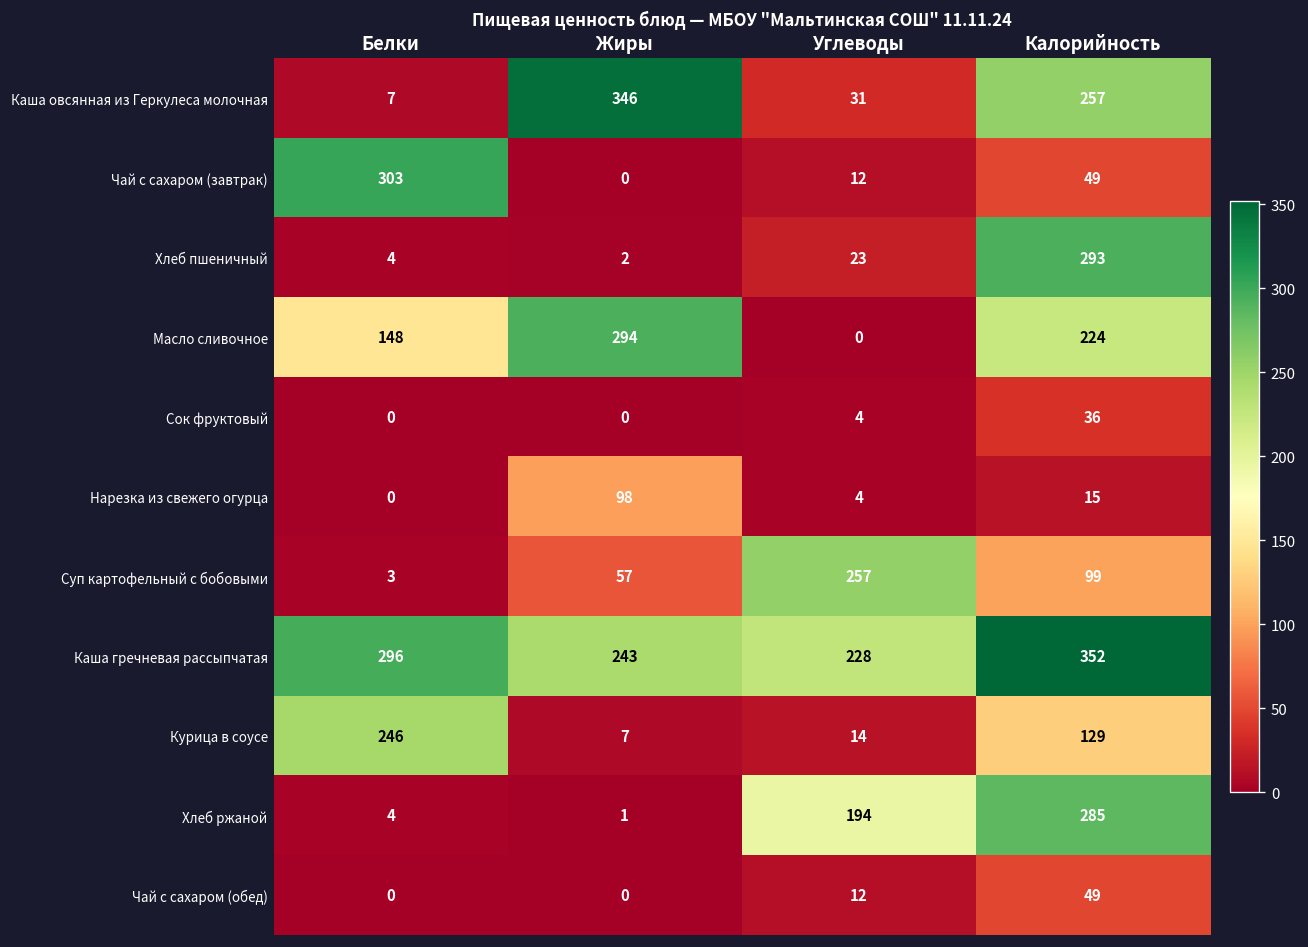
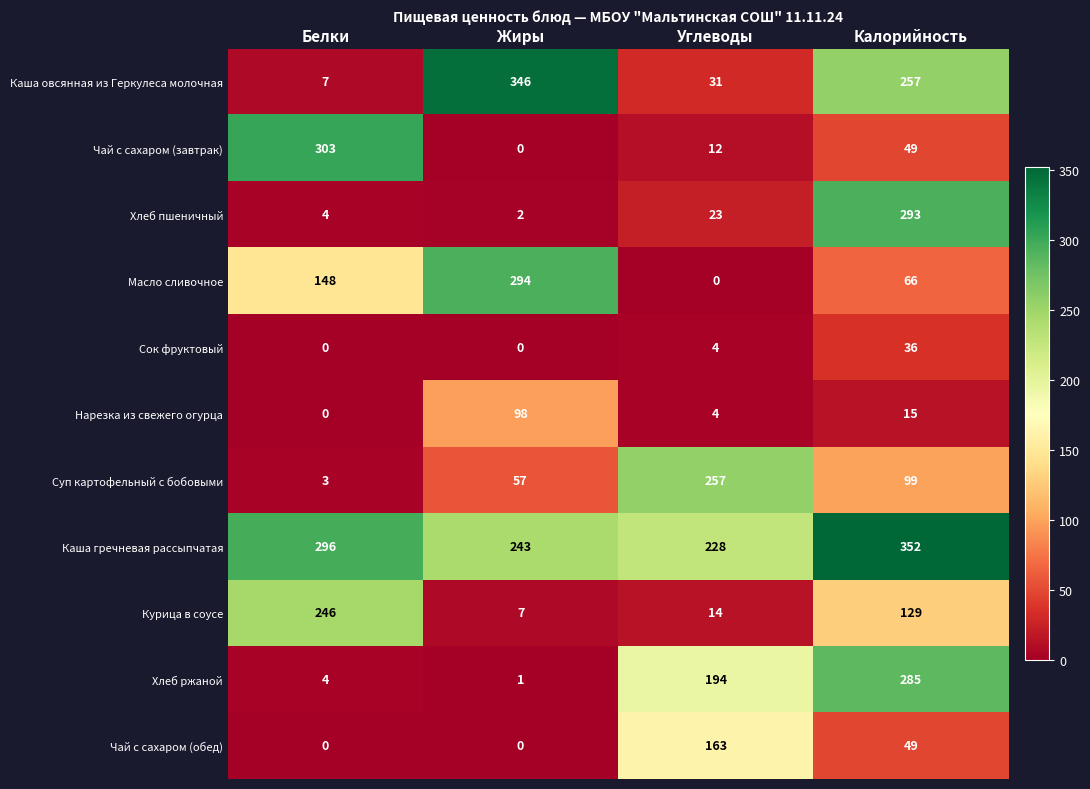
Масло сливочное, Калорийность: 224 -> 66
Чай с сахаром (обед), Углеводы: 12 -> 163
